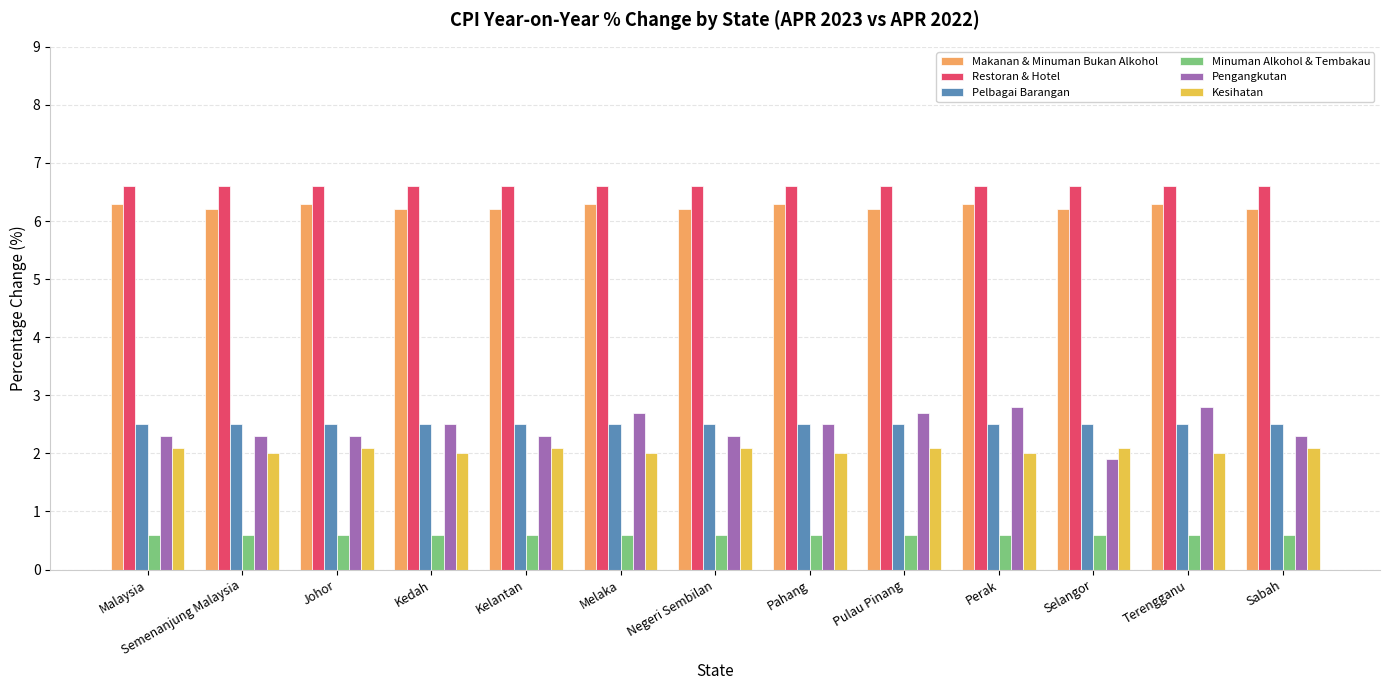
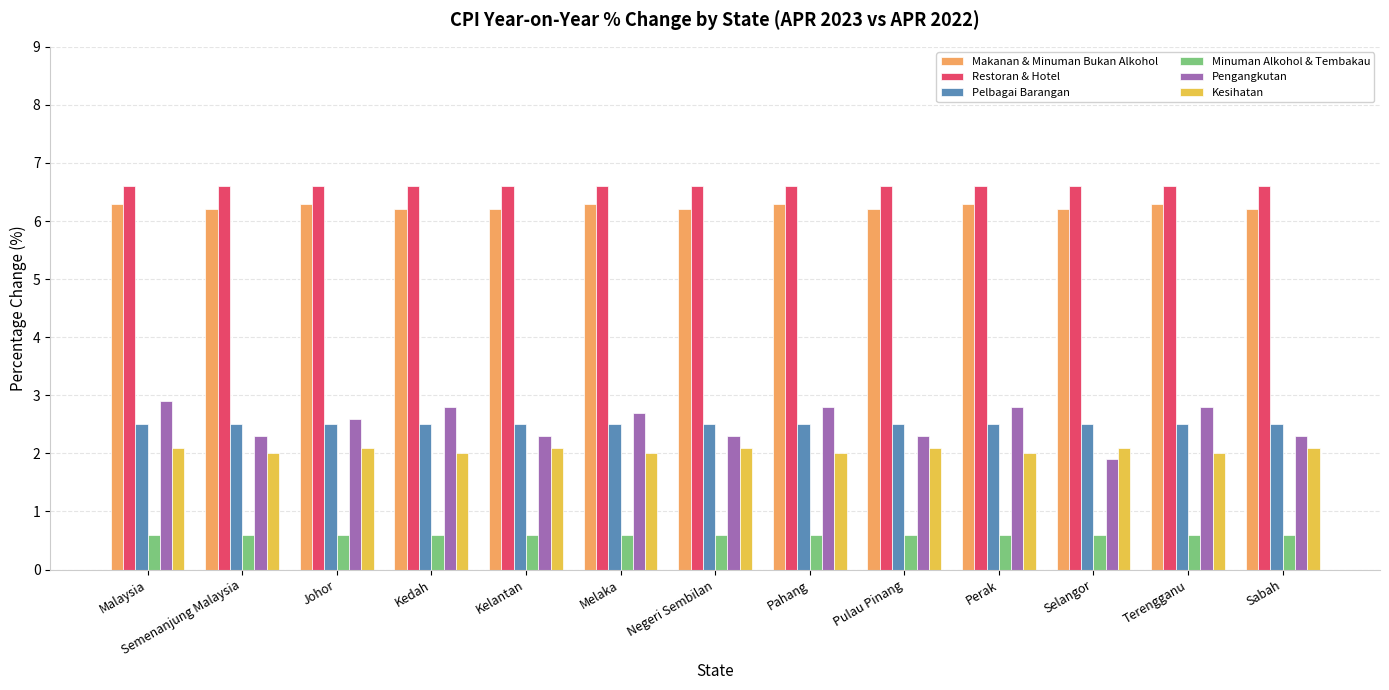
Pengangkutan, Malaysia: 2.3 -> 2.9
Pengangkutan, Johor: 2.3 -> 2.6
Pengangkutan, Kedah: 2.5 -> 2.8
Pengangkutan, Pahang: 2.5 -> 2.8
Pengangkutan, Pulau Pinang: 2.7 -> 2.3
